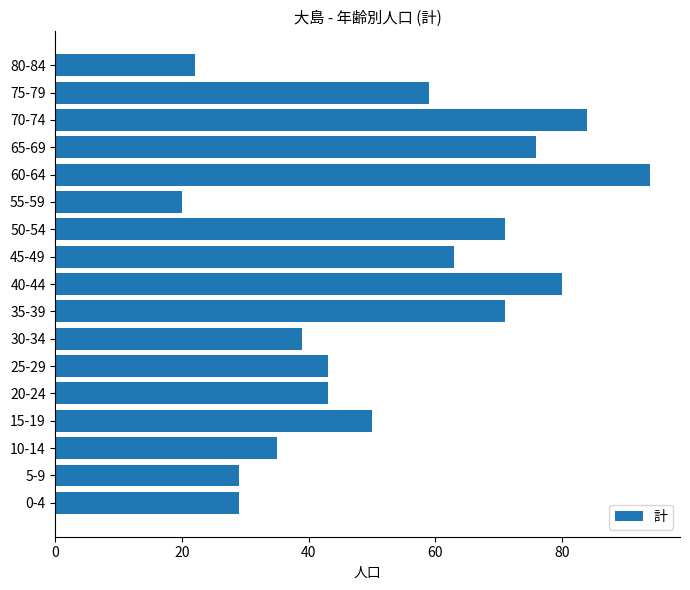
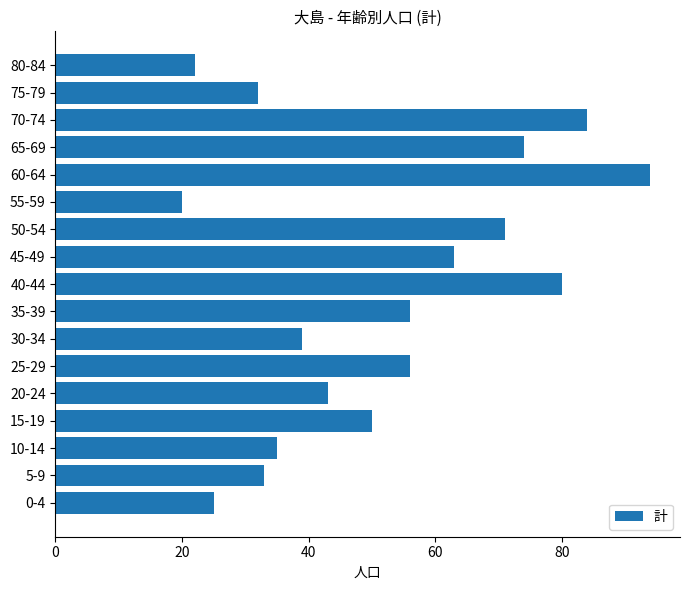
75-79: 59 -> 32
65-69: 76 -> 74
35-39: 71 -> 56
25-29: 43 -> 56
5-9: 29 -> 33
0-4: 29 -> 25
